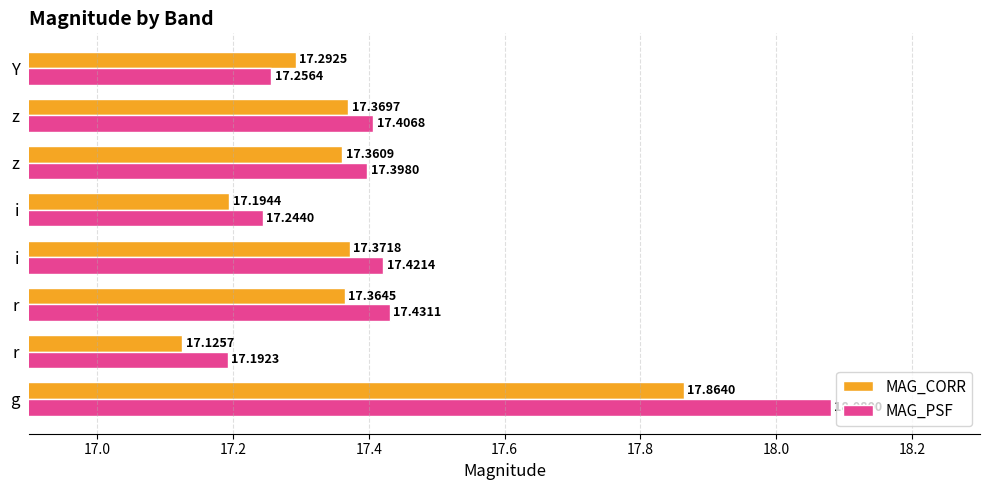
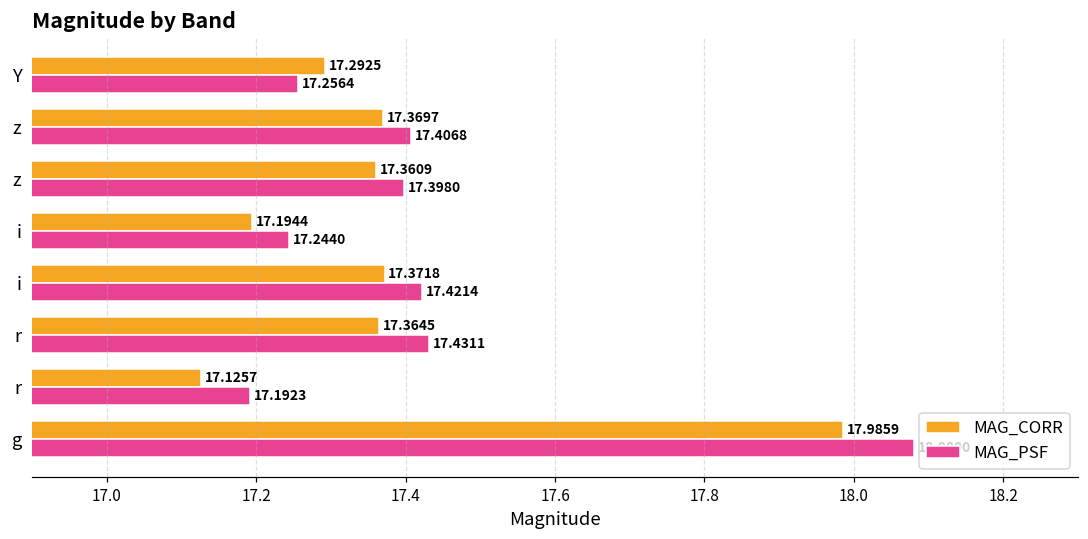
MAG_CORR, g: 17.8640 -> 17.9859
